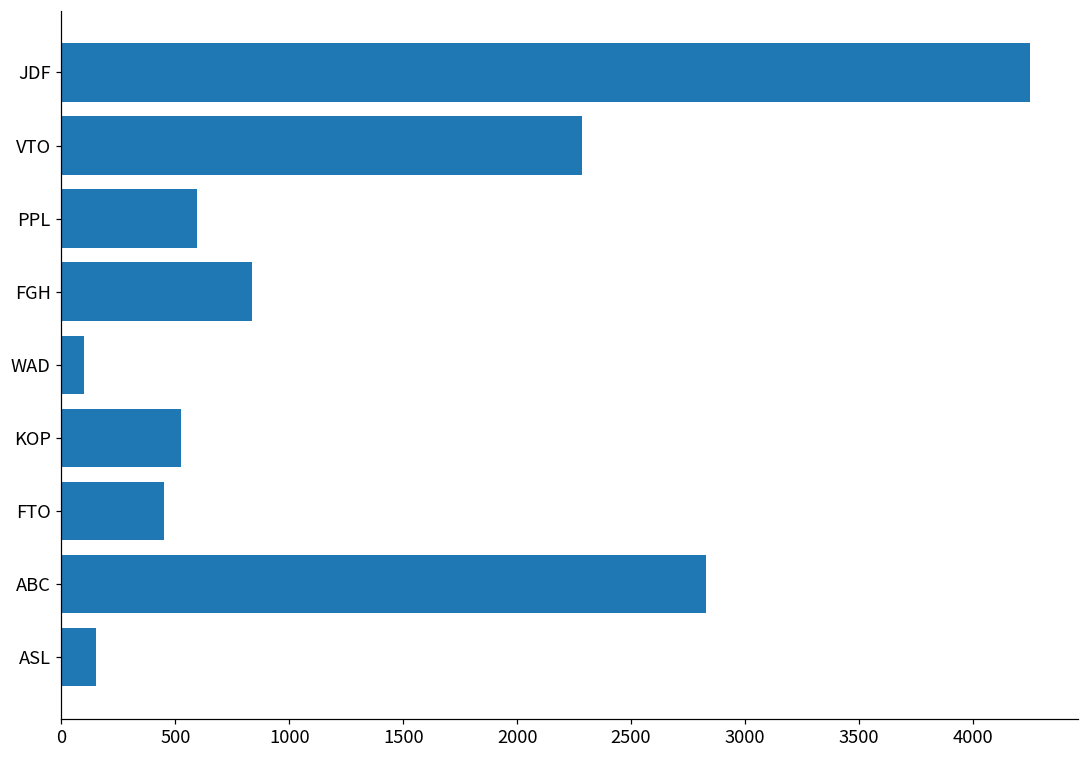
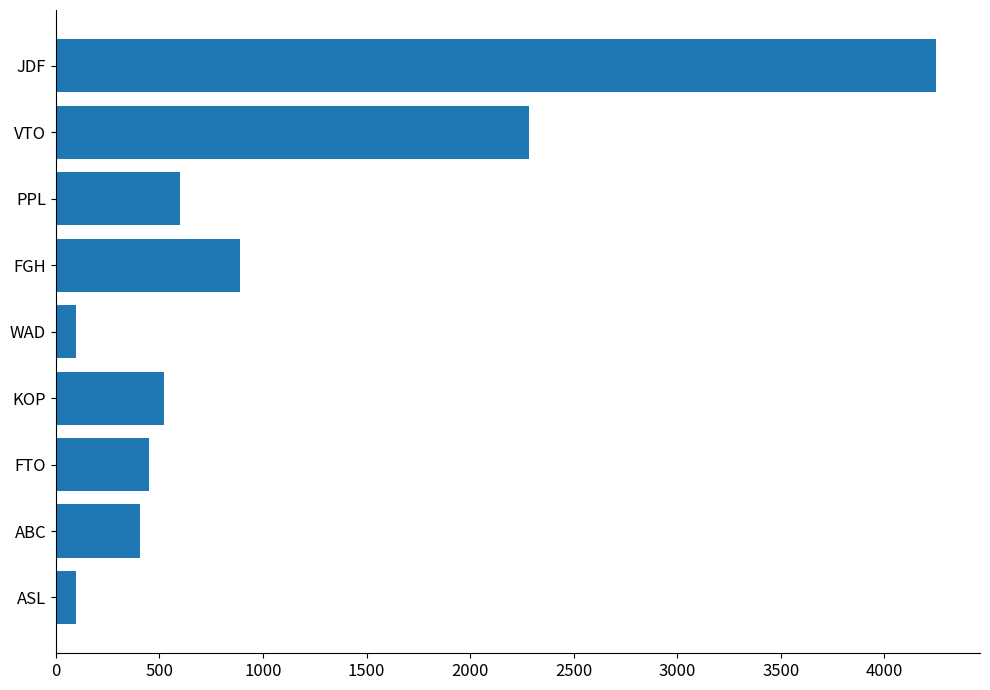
FGH: 840 -> 890
ABC: 2830 -> 410
ASL: 150 -> 100
